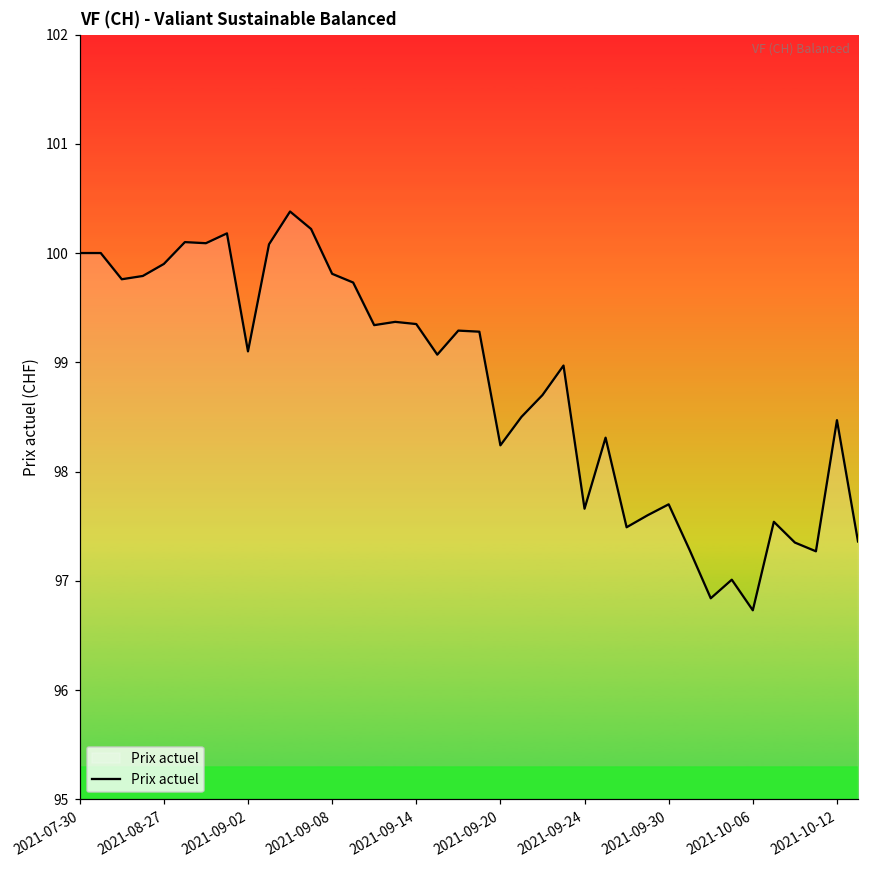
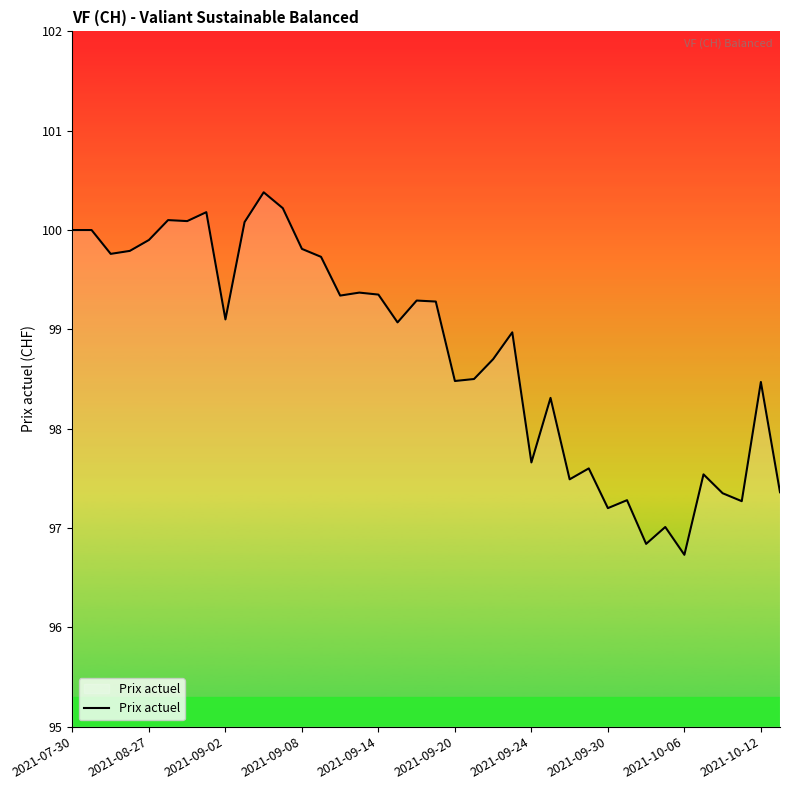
2021-09-20: 98.2 -> 98.5
2021-09-30: 97.7 -> 97.2
